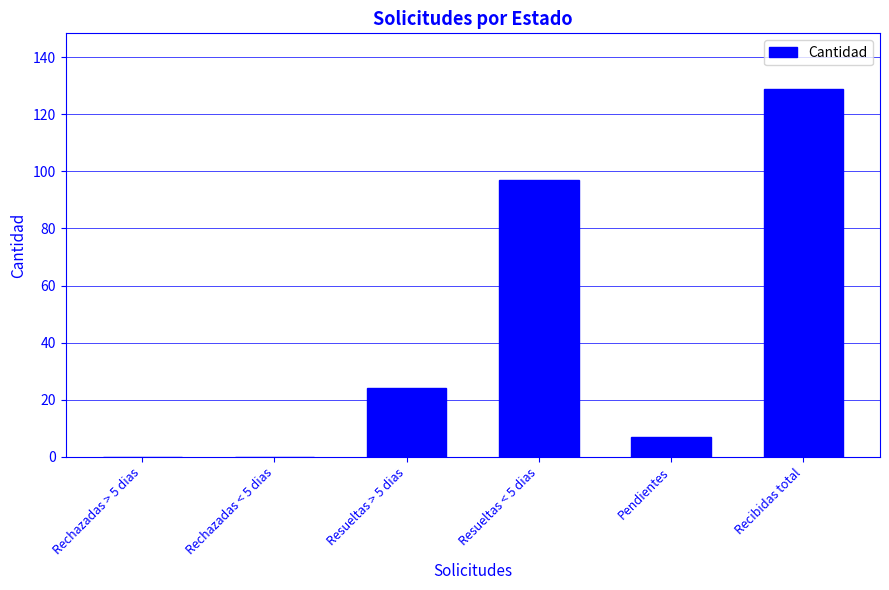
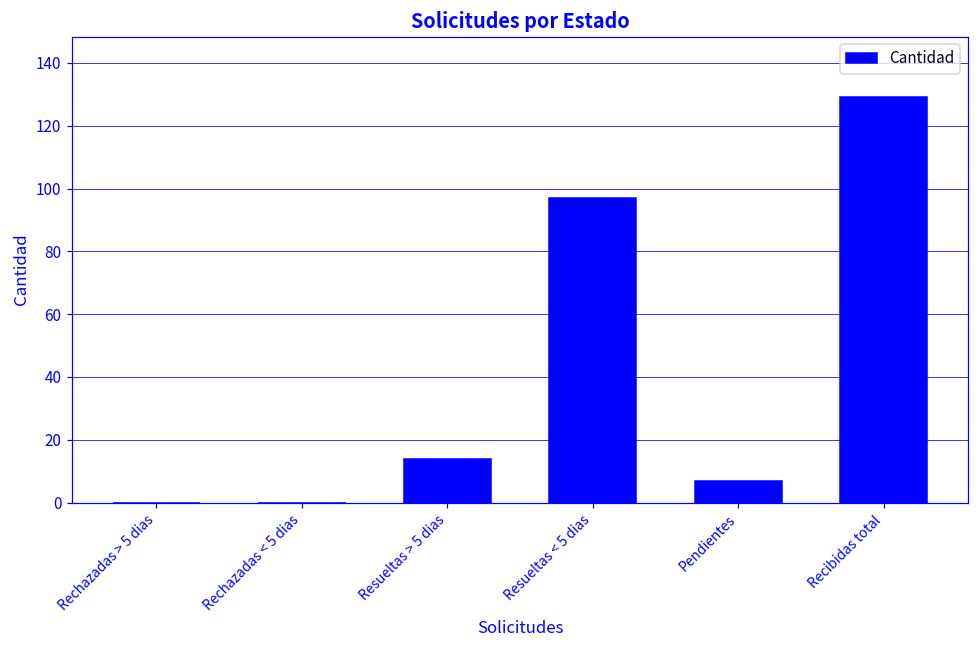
Resueltas > 5 dias: 24 -> 14
